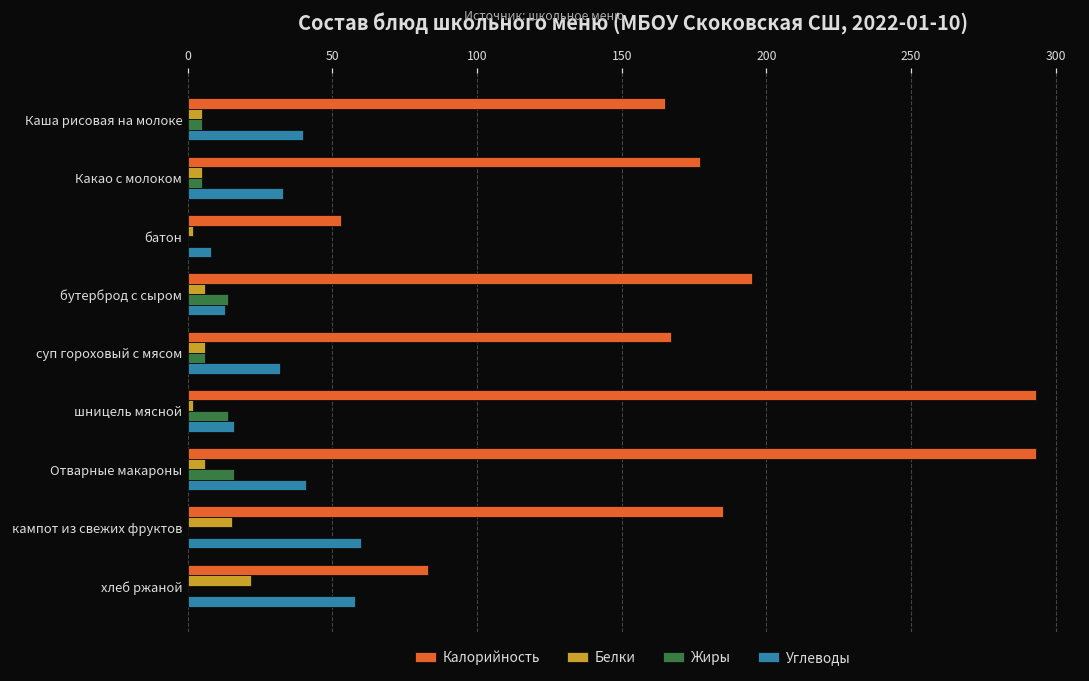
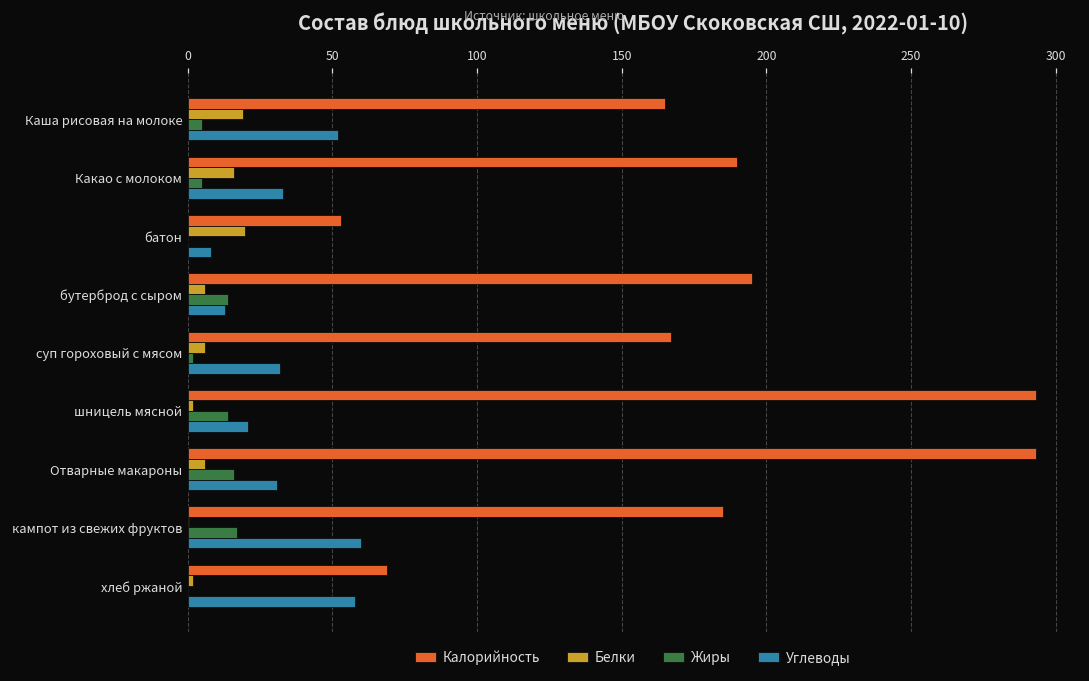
Белки, Каша рисовая на молоке: 5 -> 19
Углеводы, Каша рисовая на молоке: 40 -> 52
Калорийность, Какао с молоком: 177 -> 190
Белки, Какао с молоком: 5 -> 16
Белки, батон: 2 -> 20
Жиры, суп гороховый с мясом: 6 -> 2
Углеводы, шницель мясной: 16 -> 21
Углеводы, Отварные макароны: 41 -> 31
Белки, кампот из свежих фруктов: 15 -> 0
Жиры, кампот из свежих фруктов: 0 -> 17
Калорийность, хлеб ржаной: 83 -> 69
Белки, хлеб ржаной: 22 -> 2
